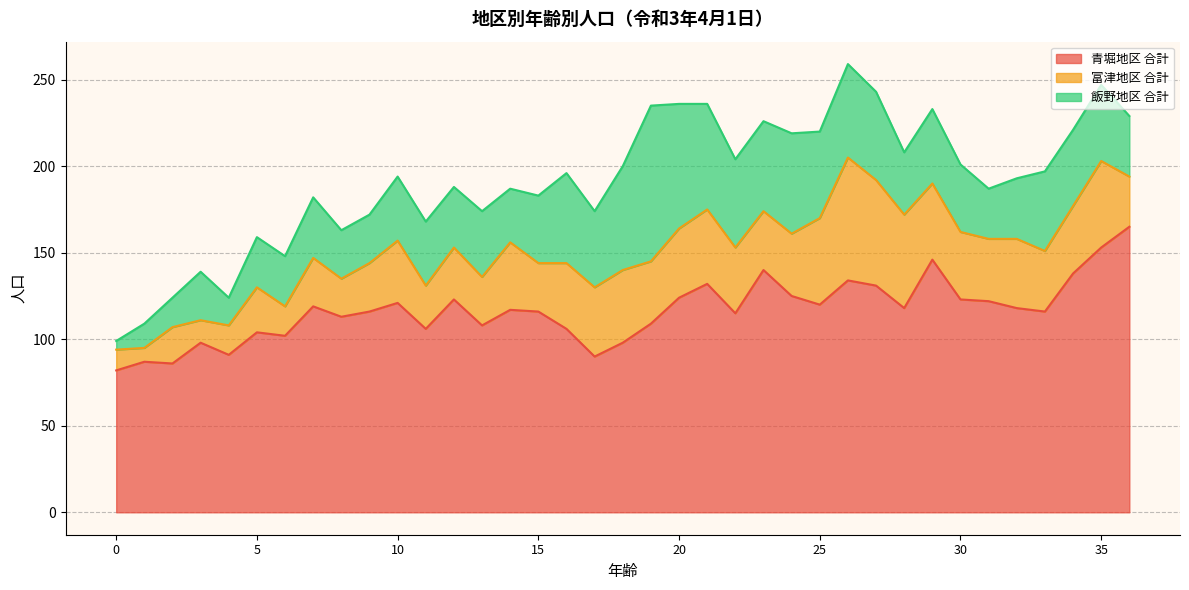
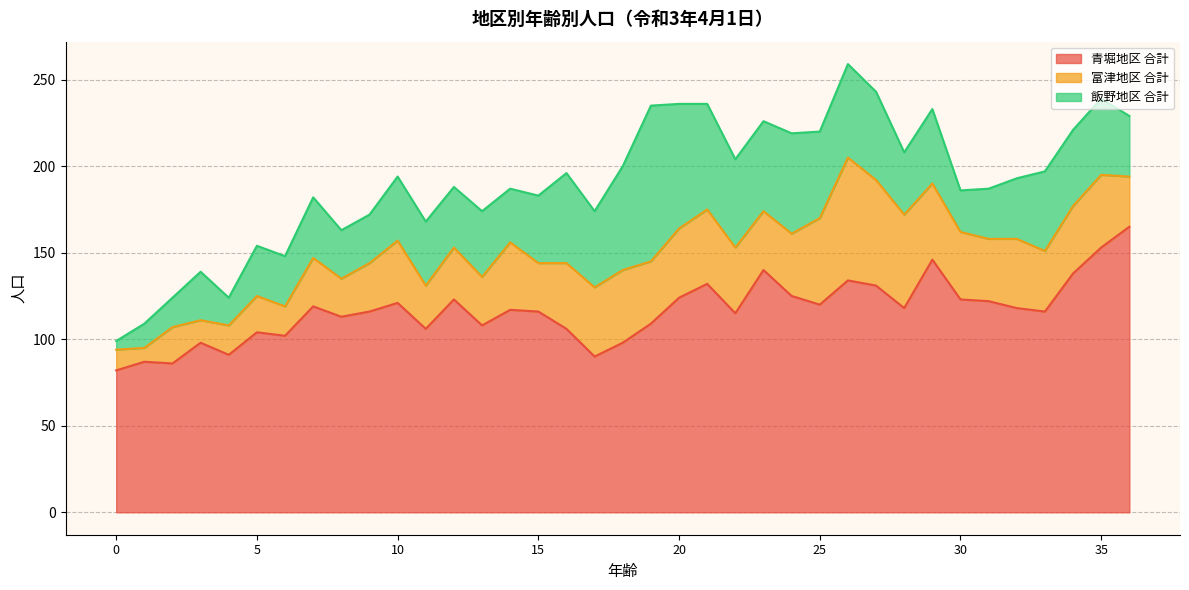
富津地区 合計, 5: 26 -> 21
飯野地区 合計, 30: 39 -> 24
富津地区 合計, 35: 50 -> 42
